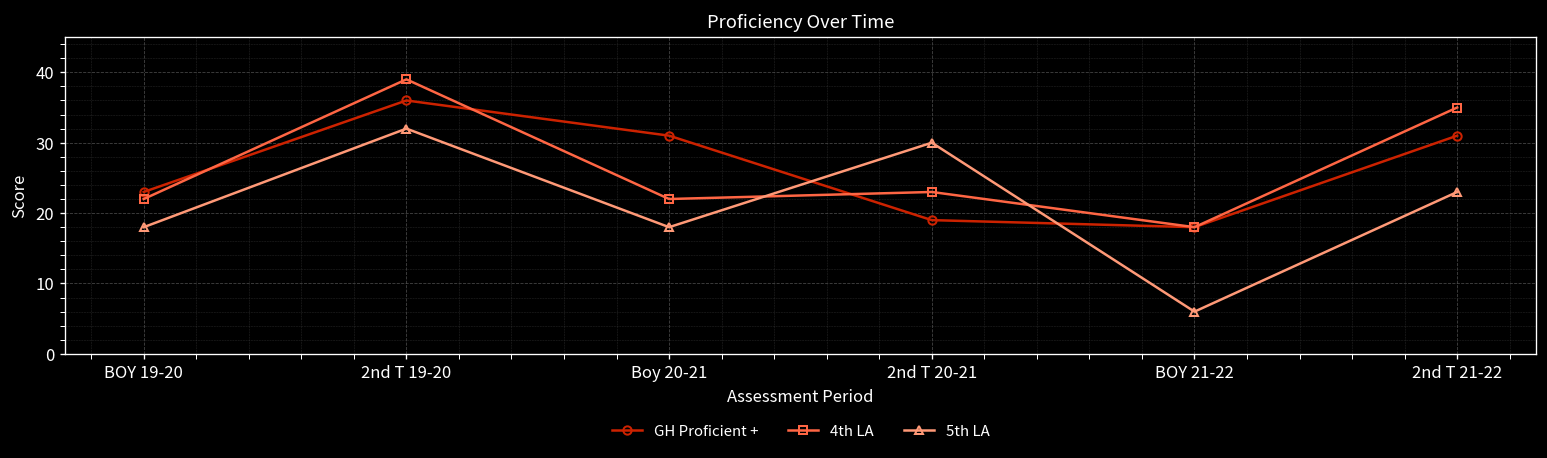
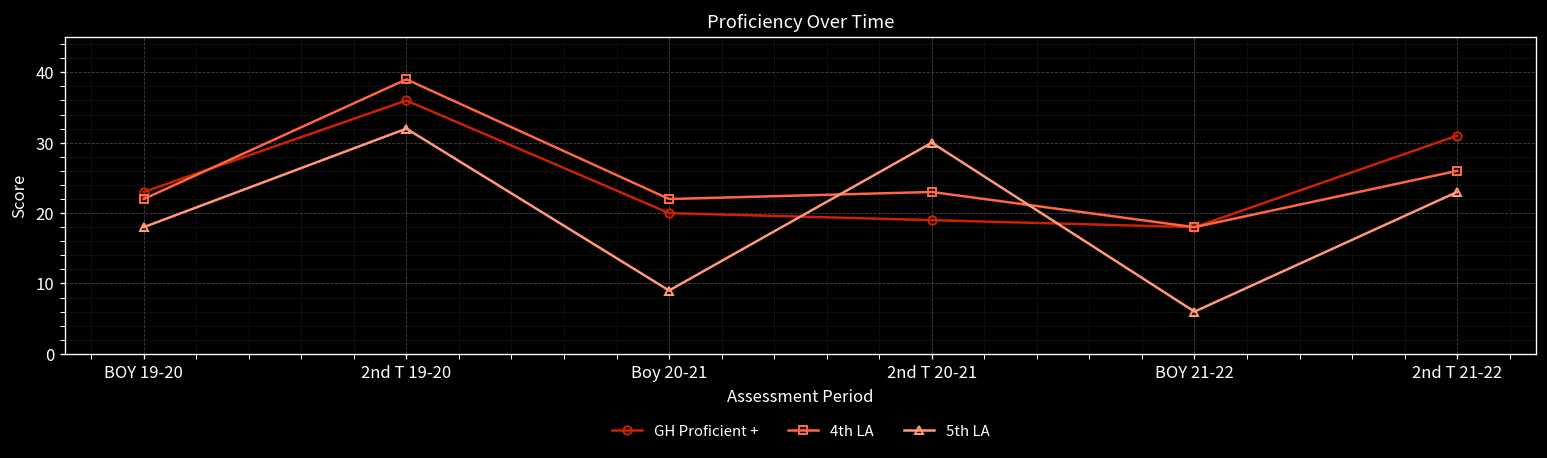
GH Proficient +, Boy 20-21: 31 -> 20
5th LA, Boy 20-21: 18 -> 9
4th LA, 2nd T 21-22: 35 -> 26
